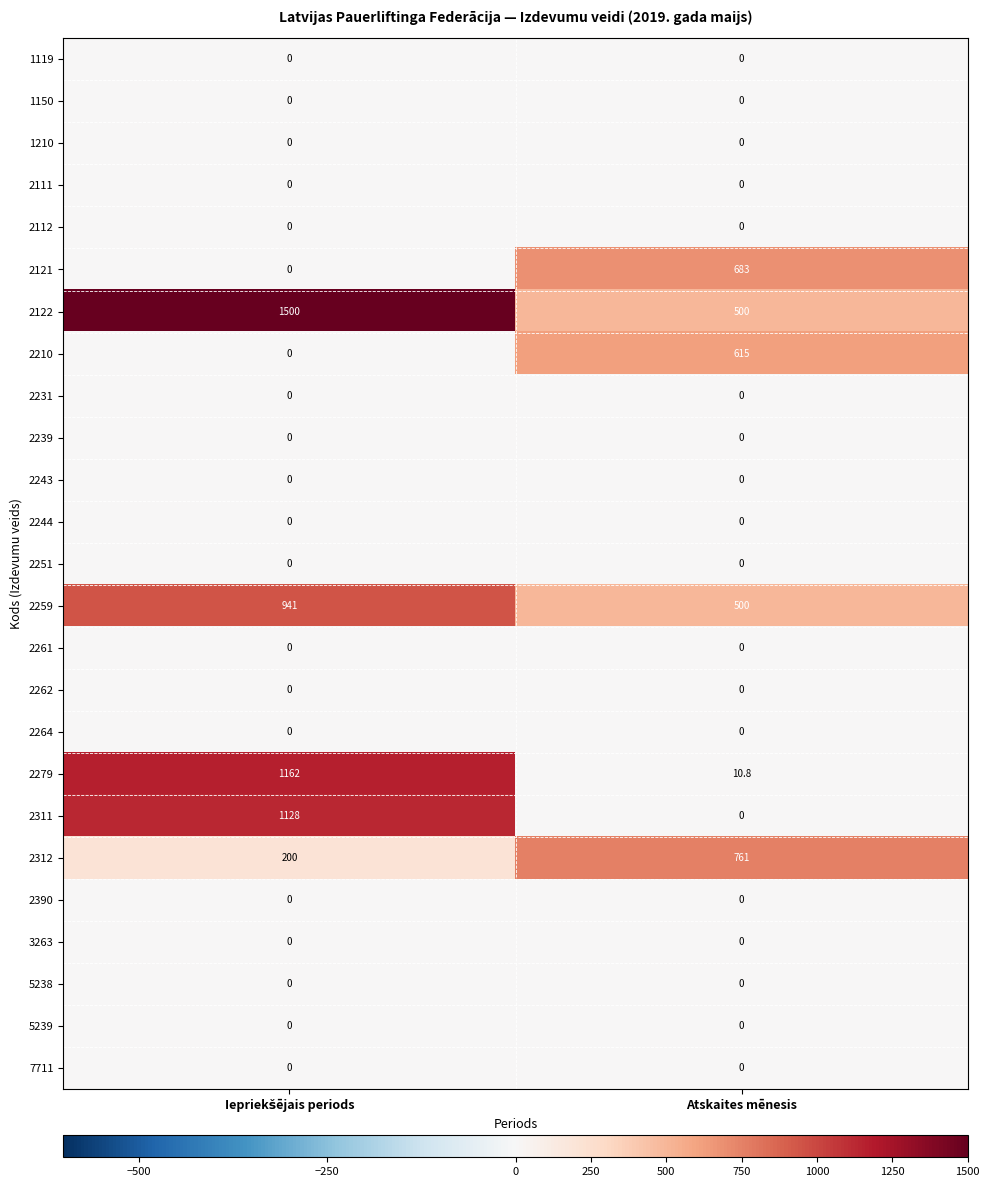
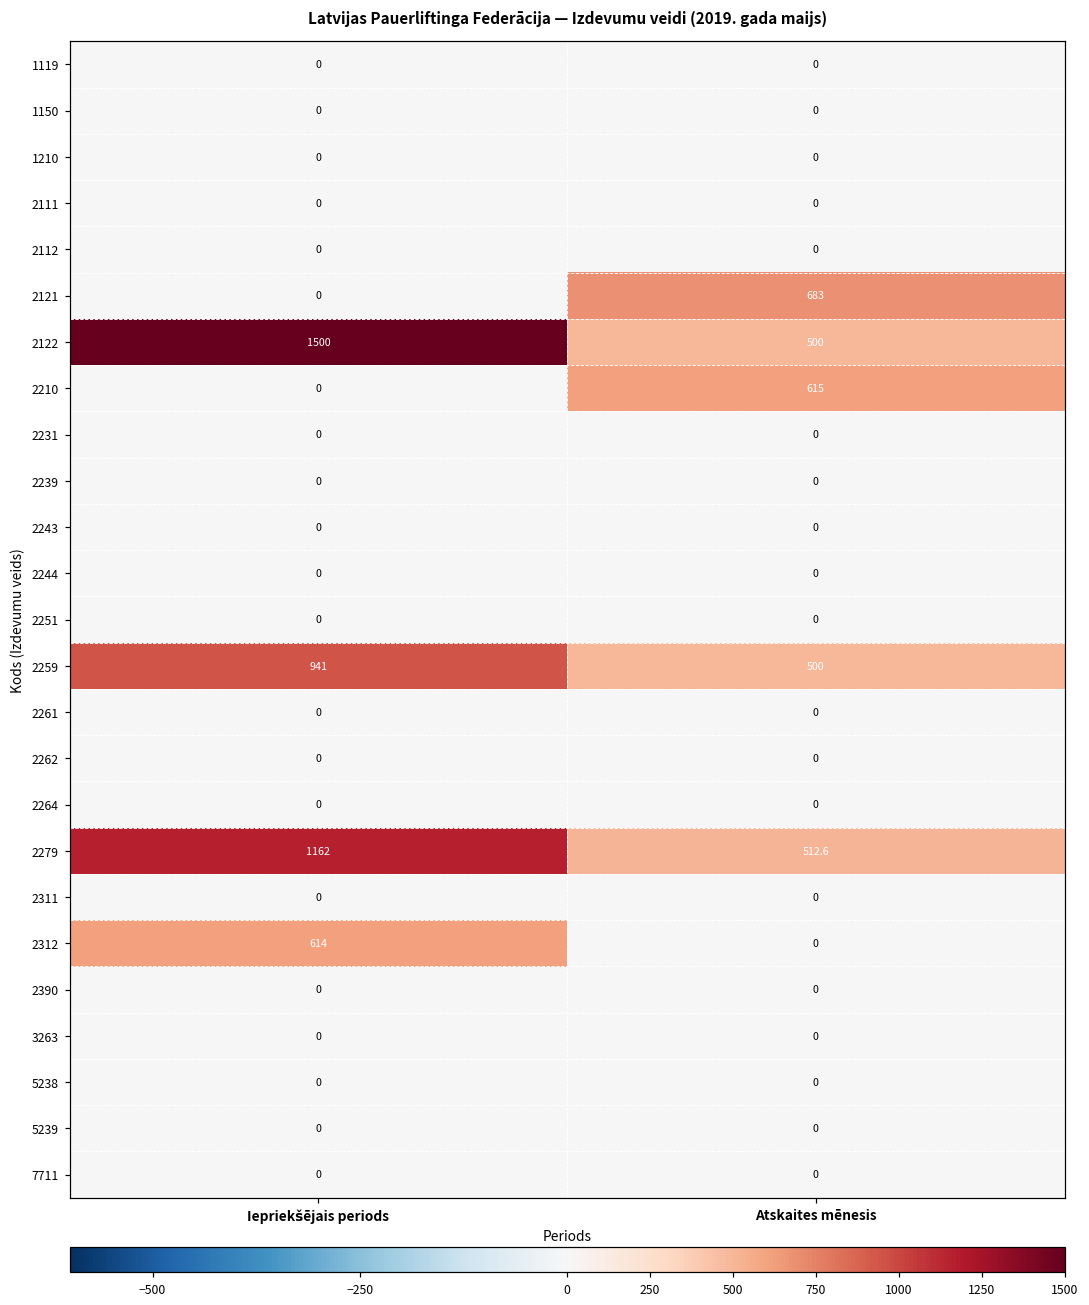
2279, Atskaites mēnesis: 10.8 -> 512.6
2311, Iepriekšējais periods: 1128 -> 0
2312, Iepriekšējais periods: 200 -> 614
2312, Atskaites mēnesis: 761 -> 0
